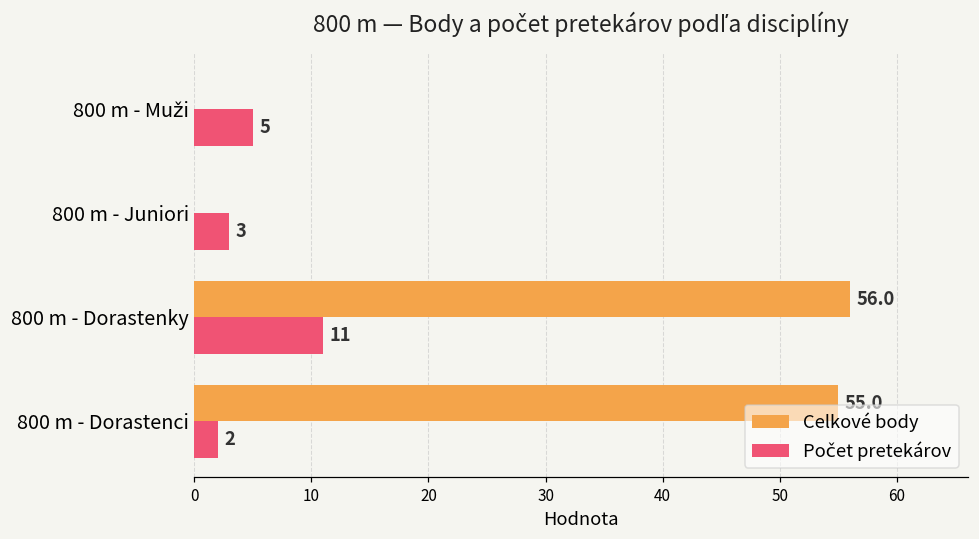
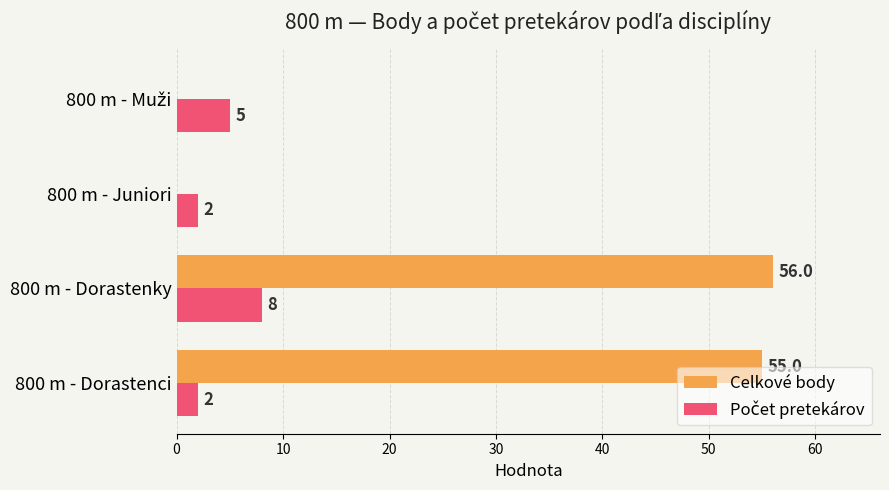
Počet pretekárov, 800 m - Juniori: 3 -> 2
Počet pretekárov, 800 m - Dorastenky: 11 -> 8
